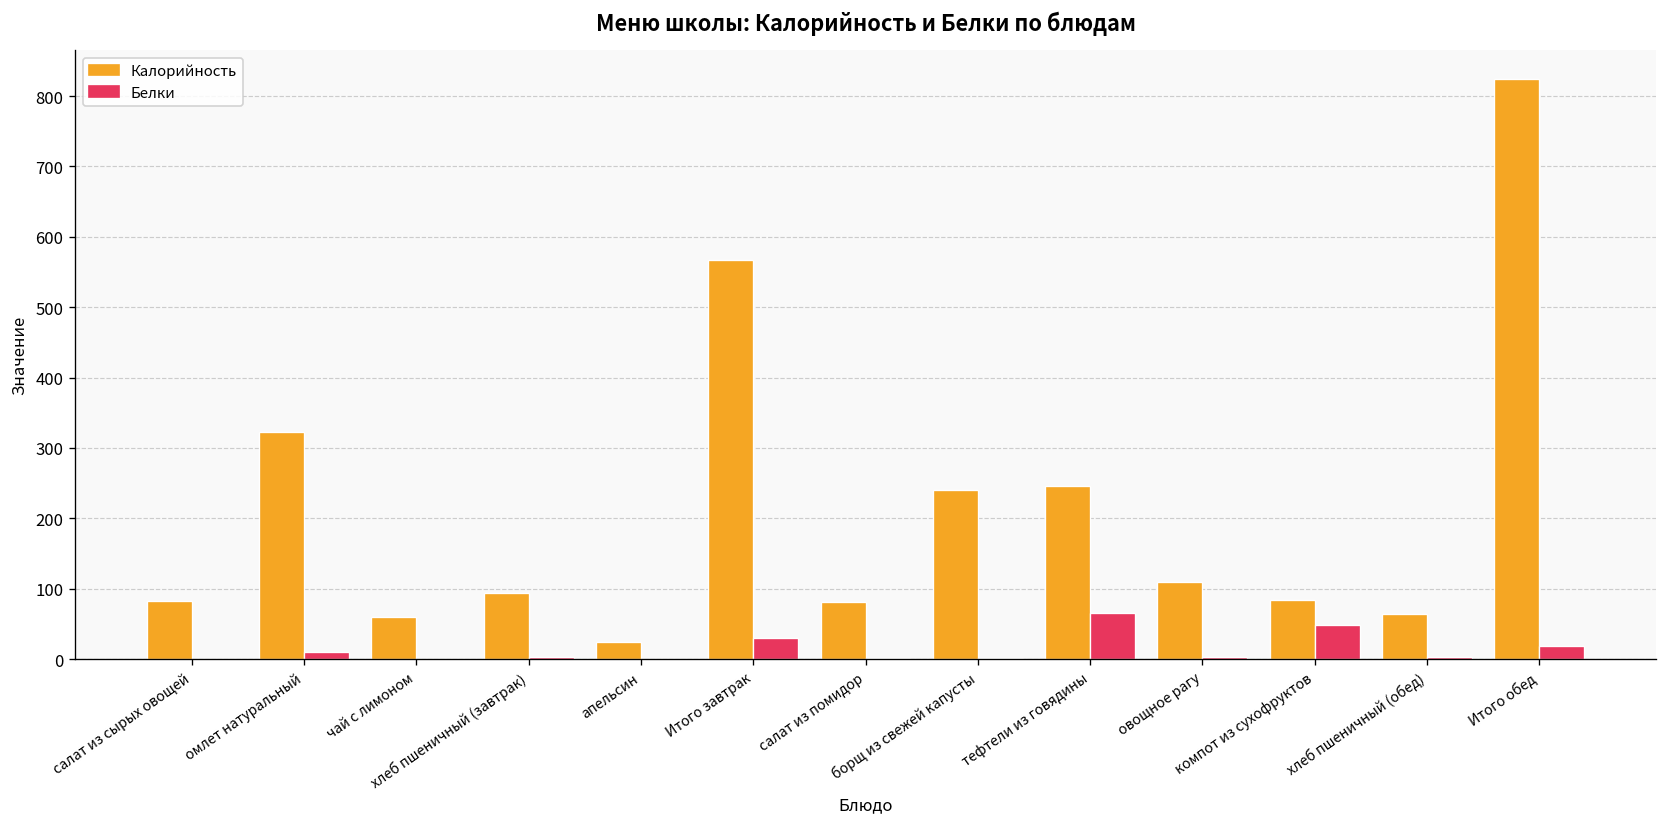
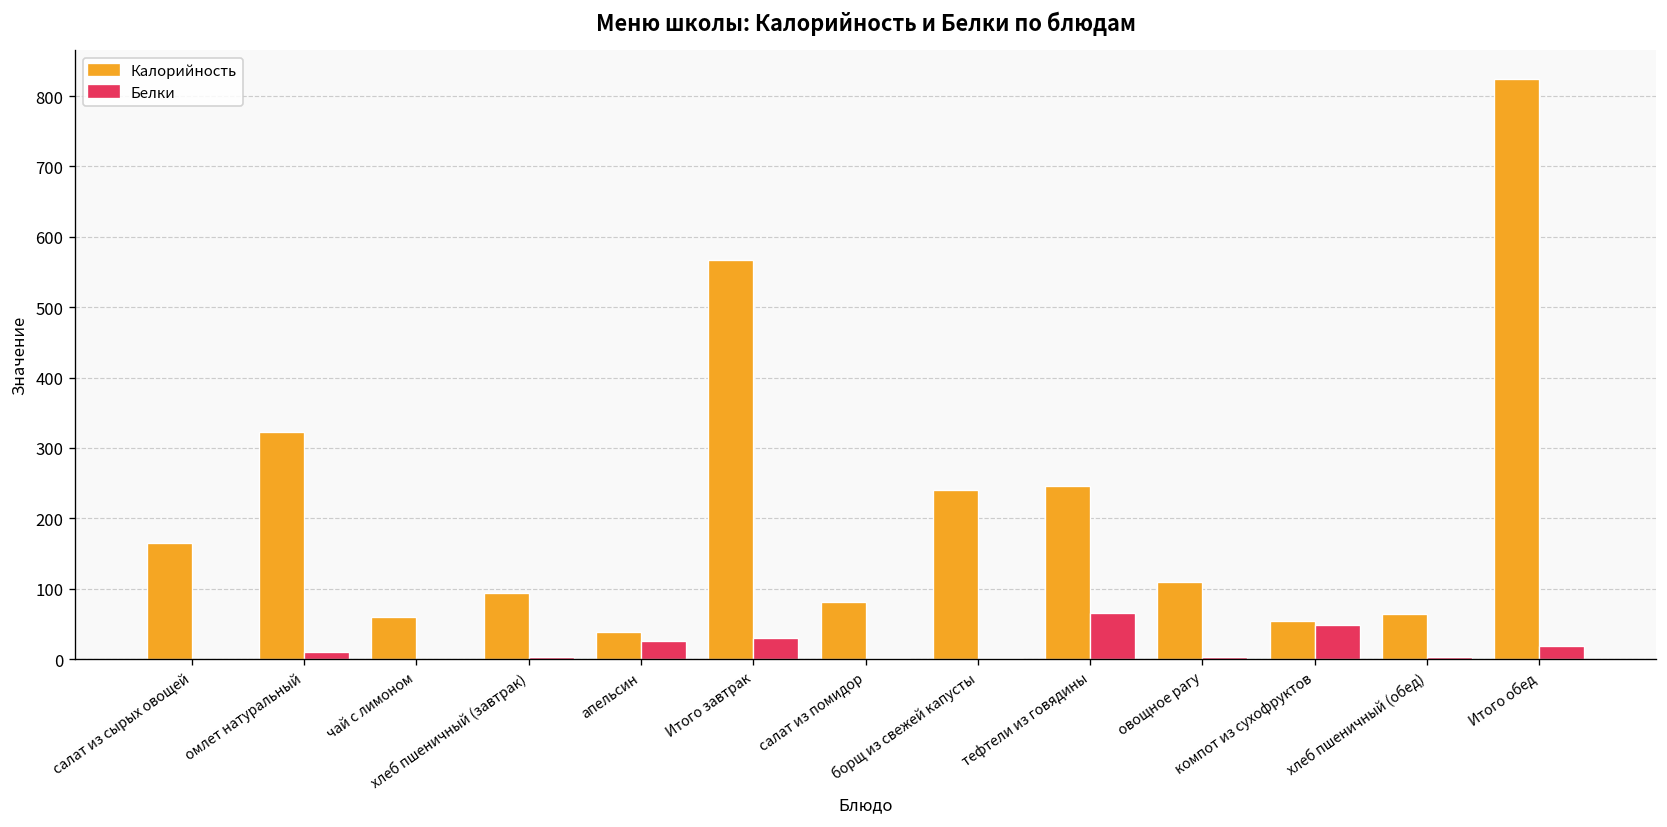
Калорийность, салат из сырых овощей: 80 -> 170
Калорийность, апельсин: 20 -> 40
Белки, апельсин: 0 -> 30
Калорийность, компот из сухофруктов: 80 -> 50
